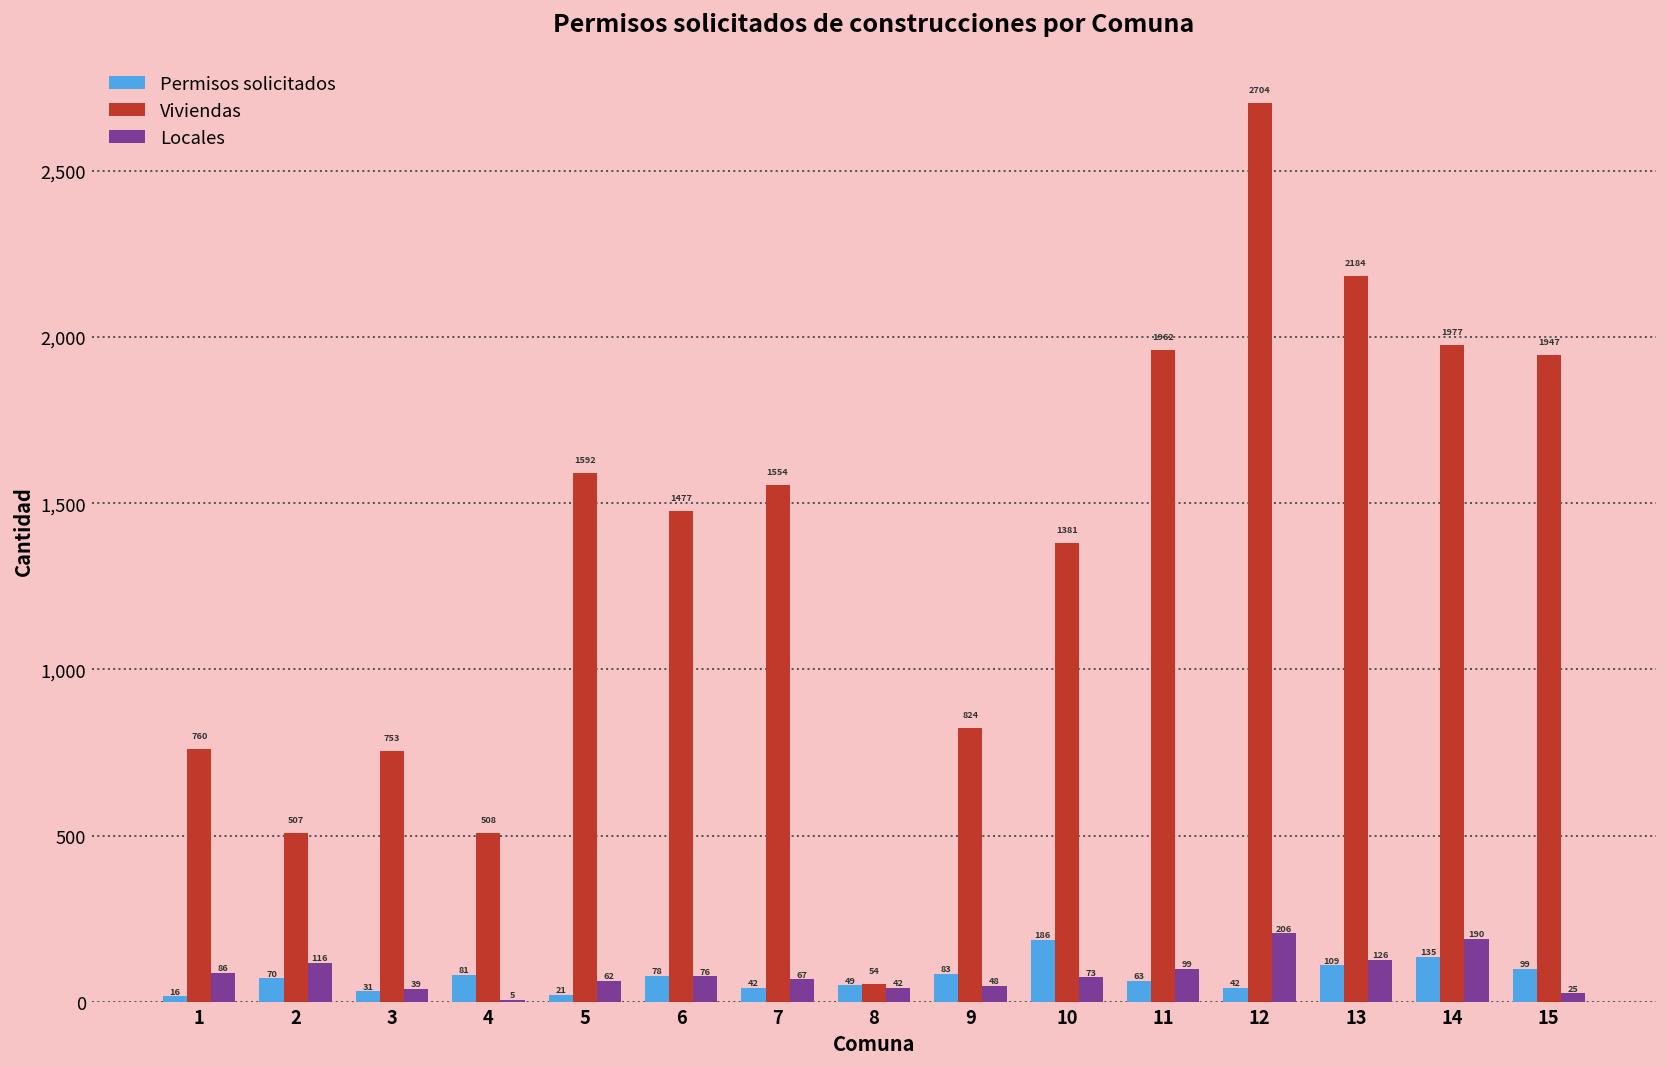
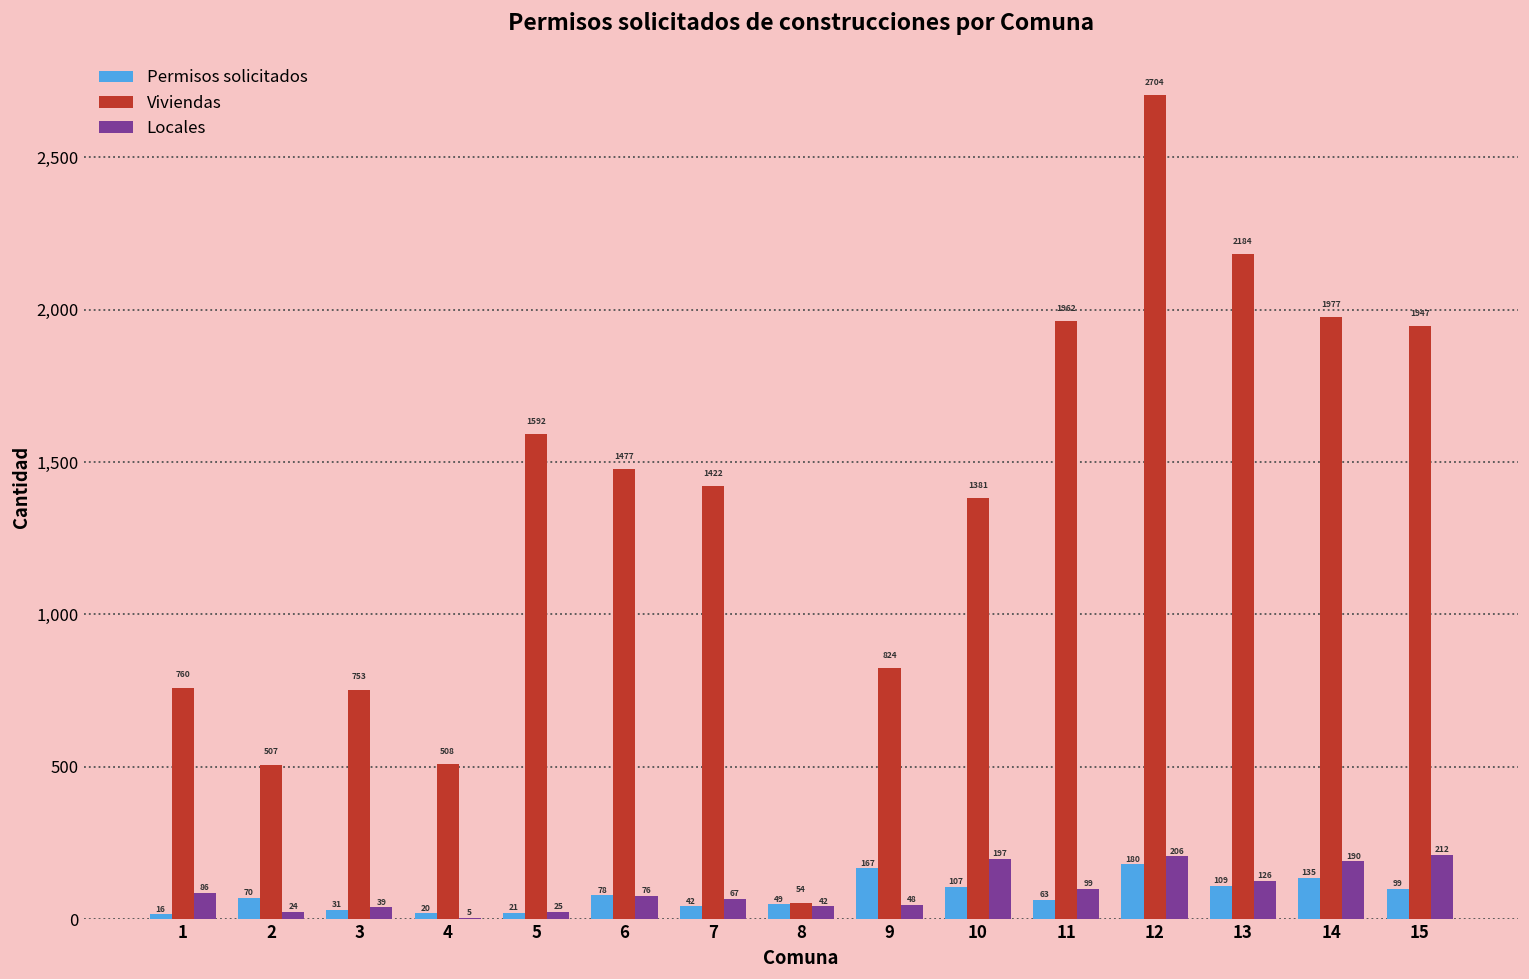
Locales, 2: 116 -> 24
Permisos solicitados, 4: 81 -> 20
Locales, 5: 62 -> 25
Viviendas, 7: 1554 -> 1422
Permisos solicitados, 9: 83 -> 167
Permisos solicitados, 10: 186 -> 107
Locales, 10: 73 -> 197
Permisos solicitados, 12: 42 -> 180
Locales, 15: 25 -> 212
